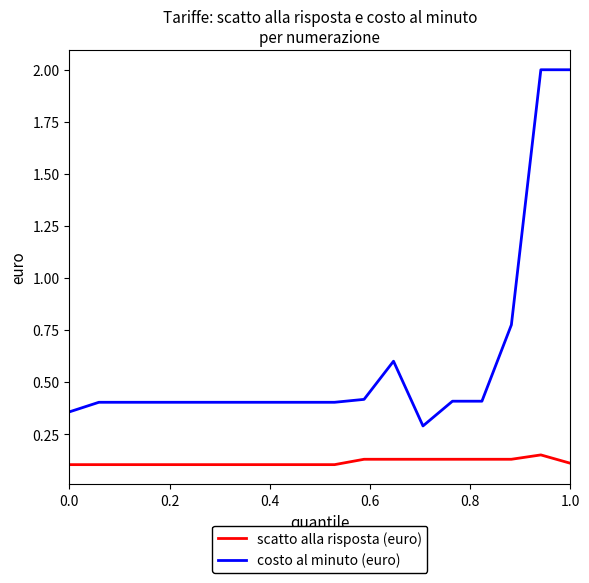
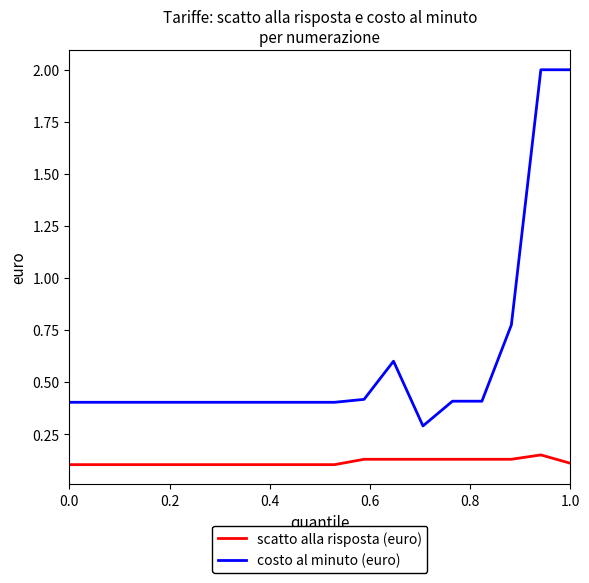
costo al minuto (euro), 0.0: 0.36 -> 0.40
